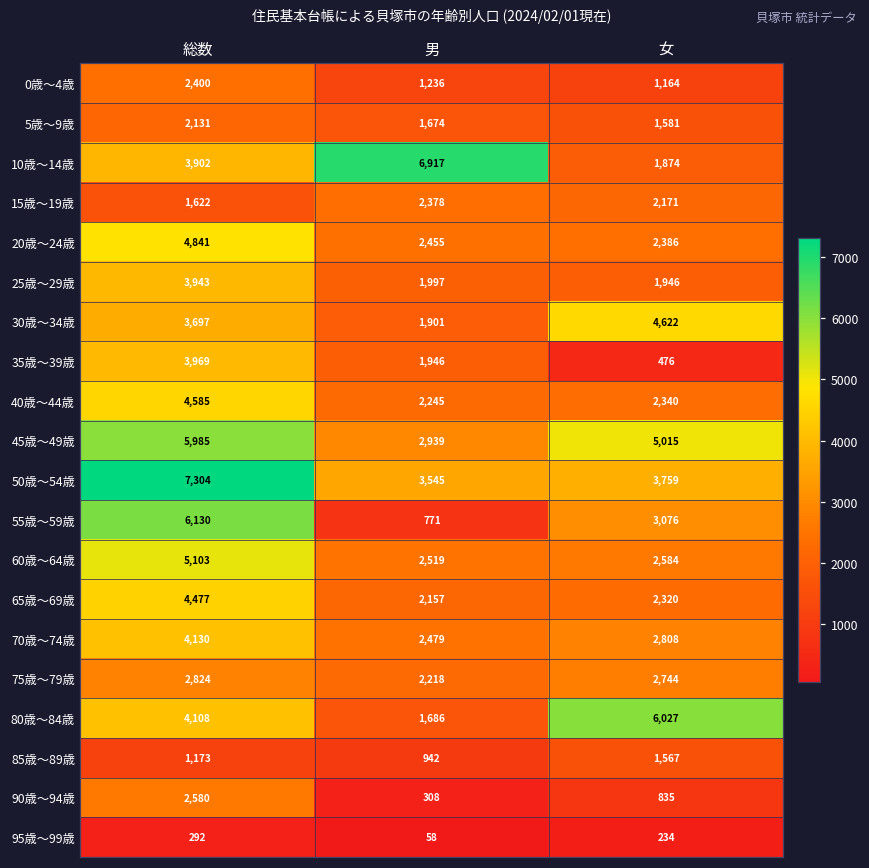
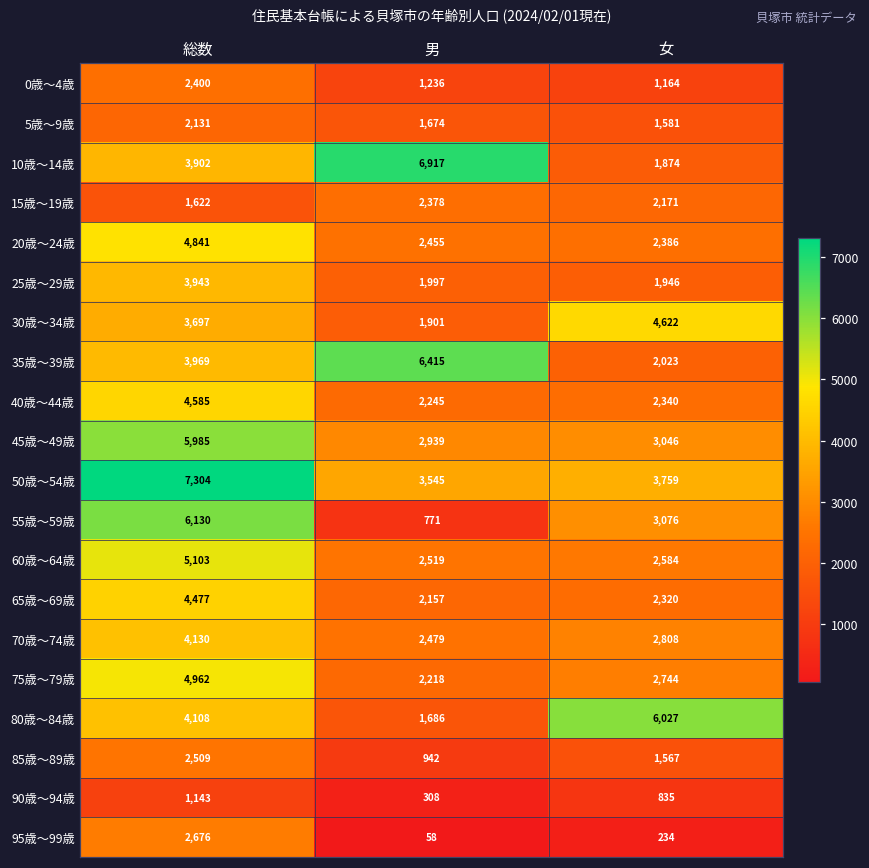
35歳～39歳, 男: 1,946 -> 6,415
35歳～39歳, 女: 476 -> 2,023
45歳～49歳, 女: 5,015 -> 3,046
75歳～79歳, 総数: 2,824 -> 4,962
85歳～89歳, 総数: 1,173 -> 2,509
90歳～94歳, 総数: 2,580 -> 1,143
95歳～99歳, 総数: 292 -> 2,676
